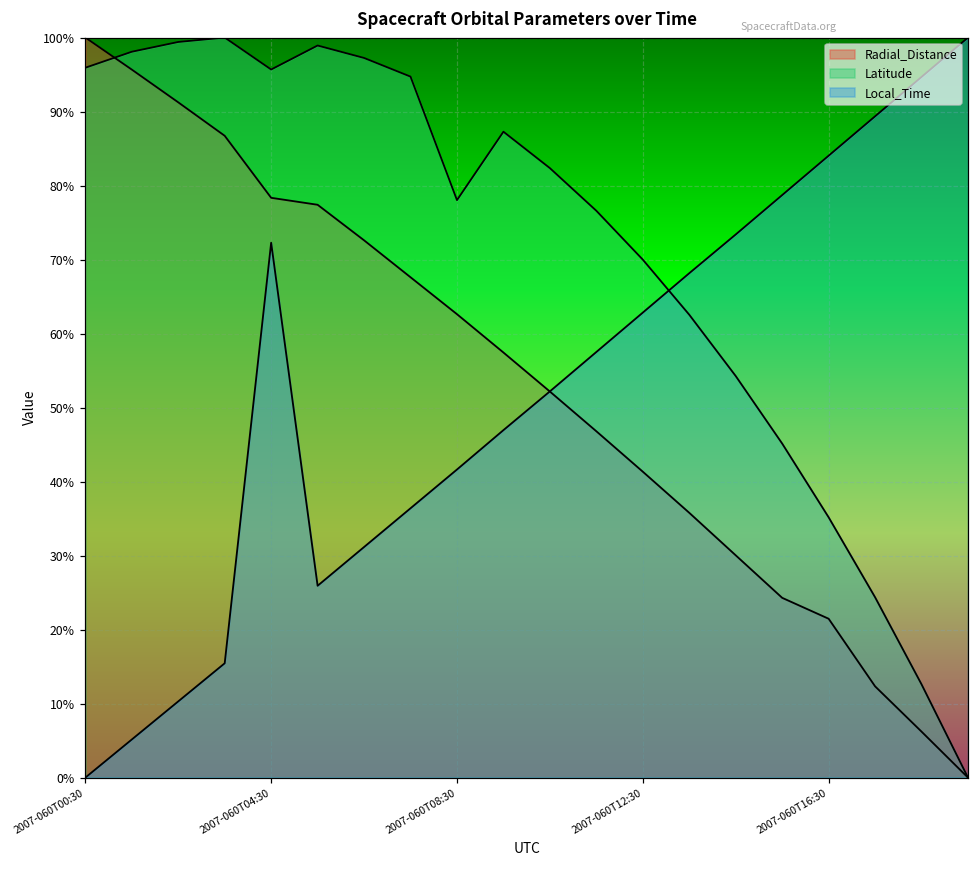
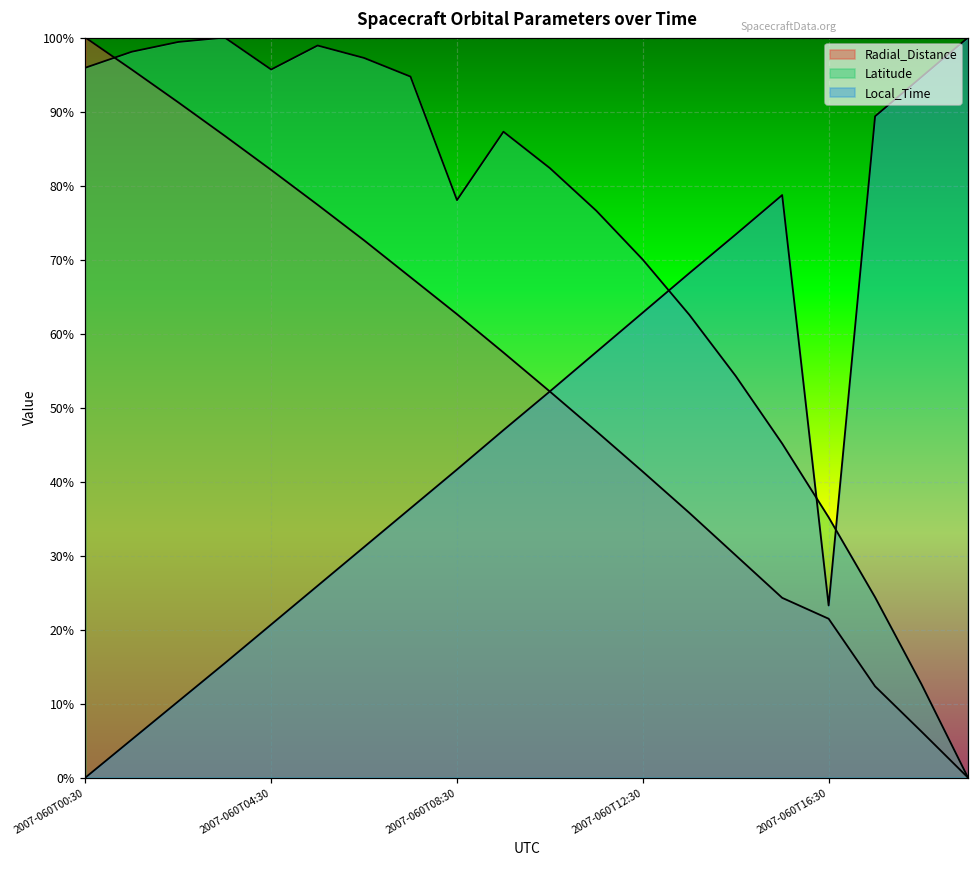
Radial_Distance, 2007-060T04:30: 78% -> 82%
Local_Time, 2007-060T04:30: 72% -> 21%
Local_Time, 2007-060T16:30: 84% -> 23%
